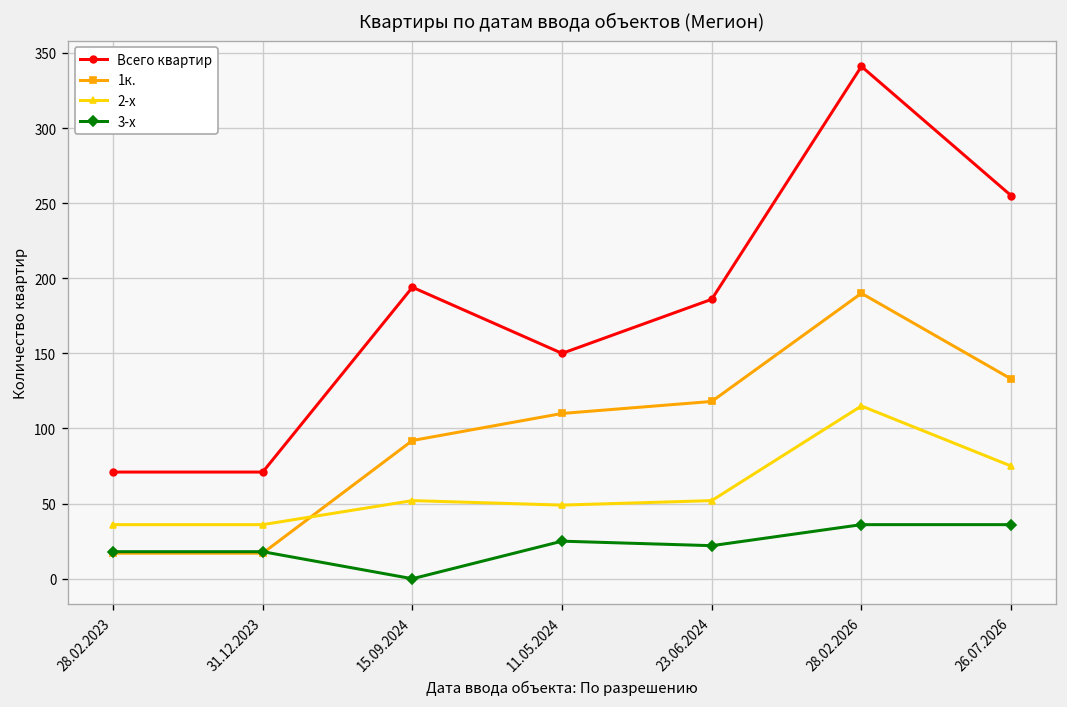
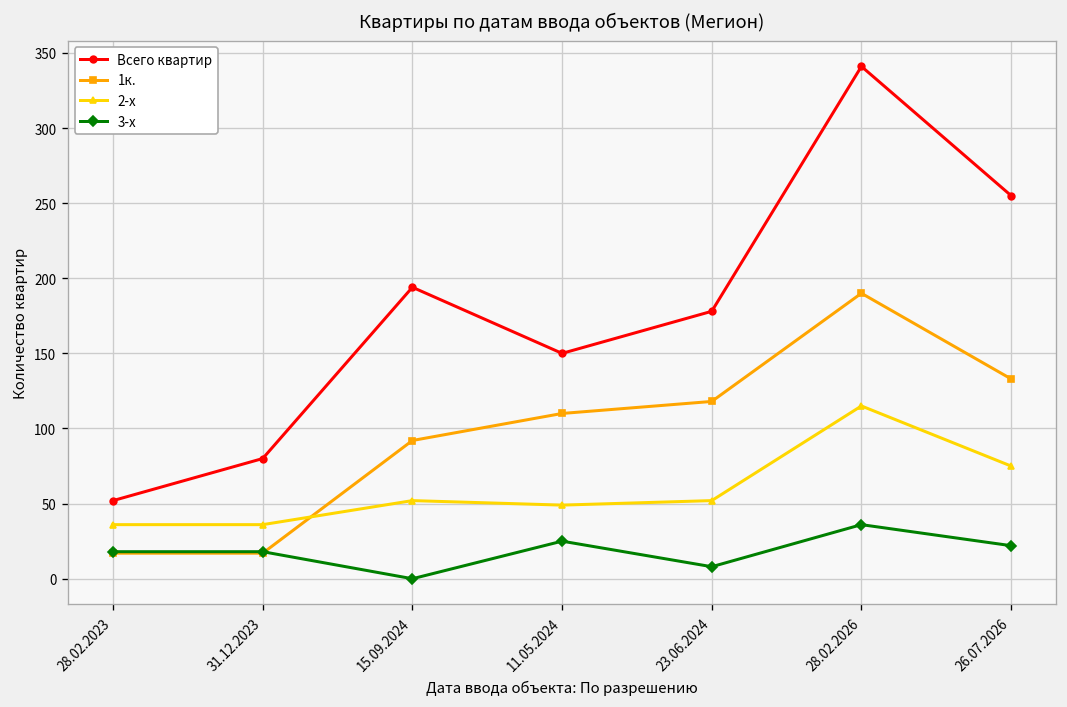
Всего квартир, 28.02.2023: 71 -> 52
Всего квартир, 31.12.2023: 71 -> 80
Всего квартир, 23.06.2024: 186 -> 178
3-х, 23.06.2024: 22 -> 8
3-х, 26.07.2026: 36 -> 22
